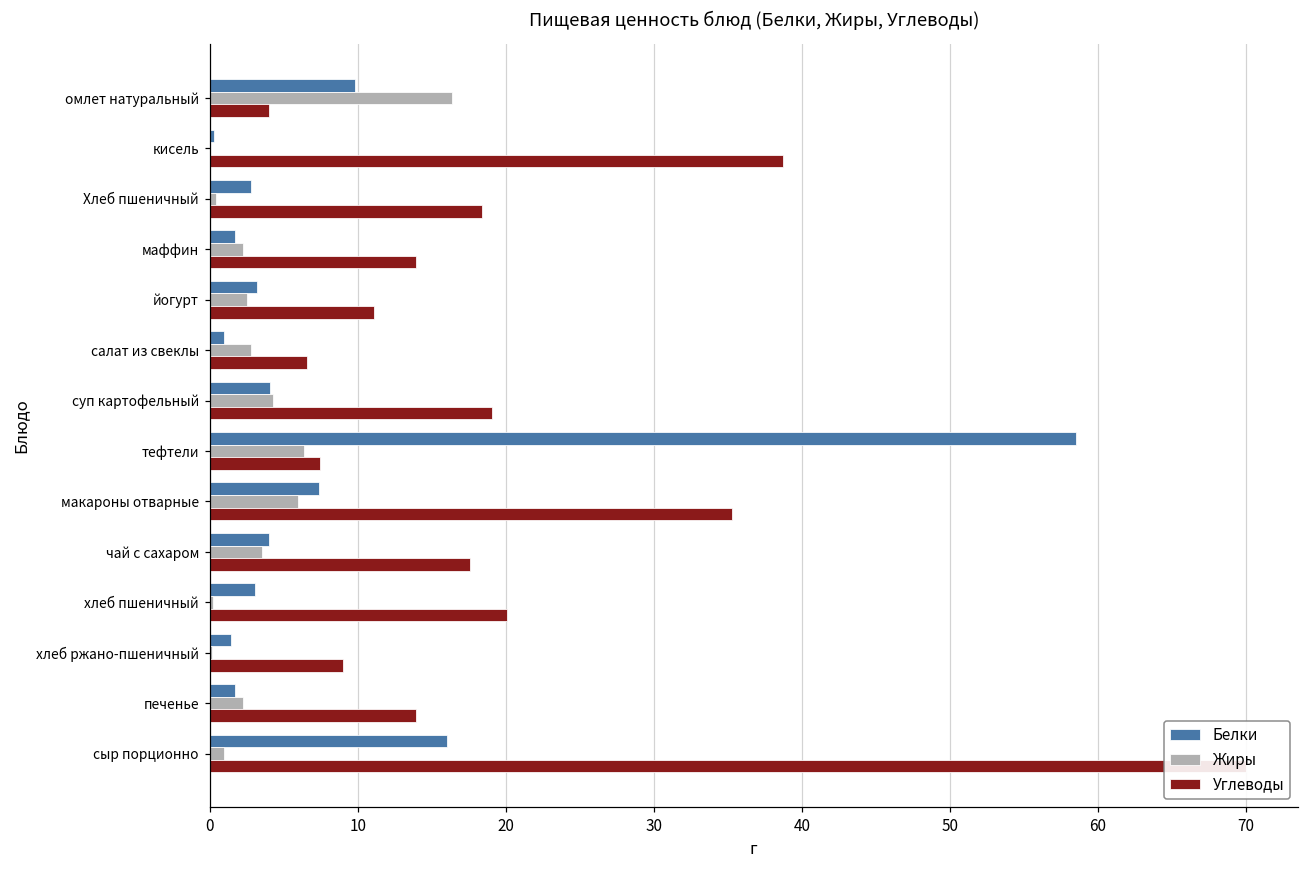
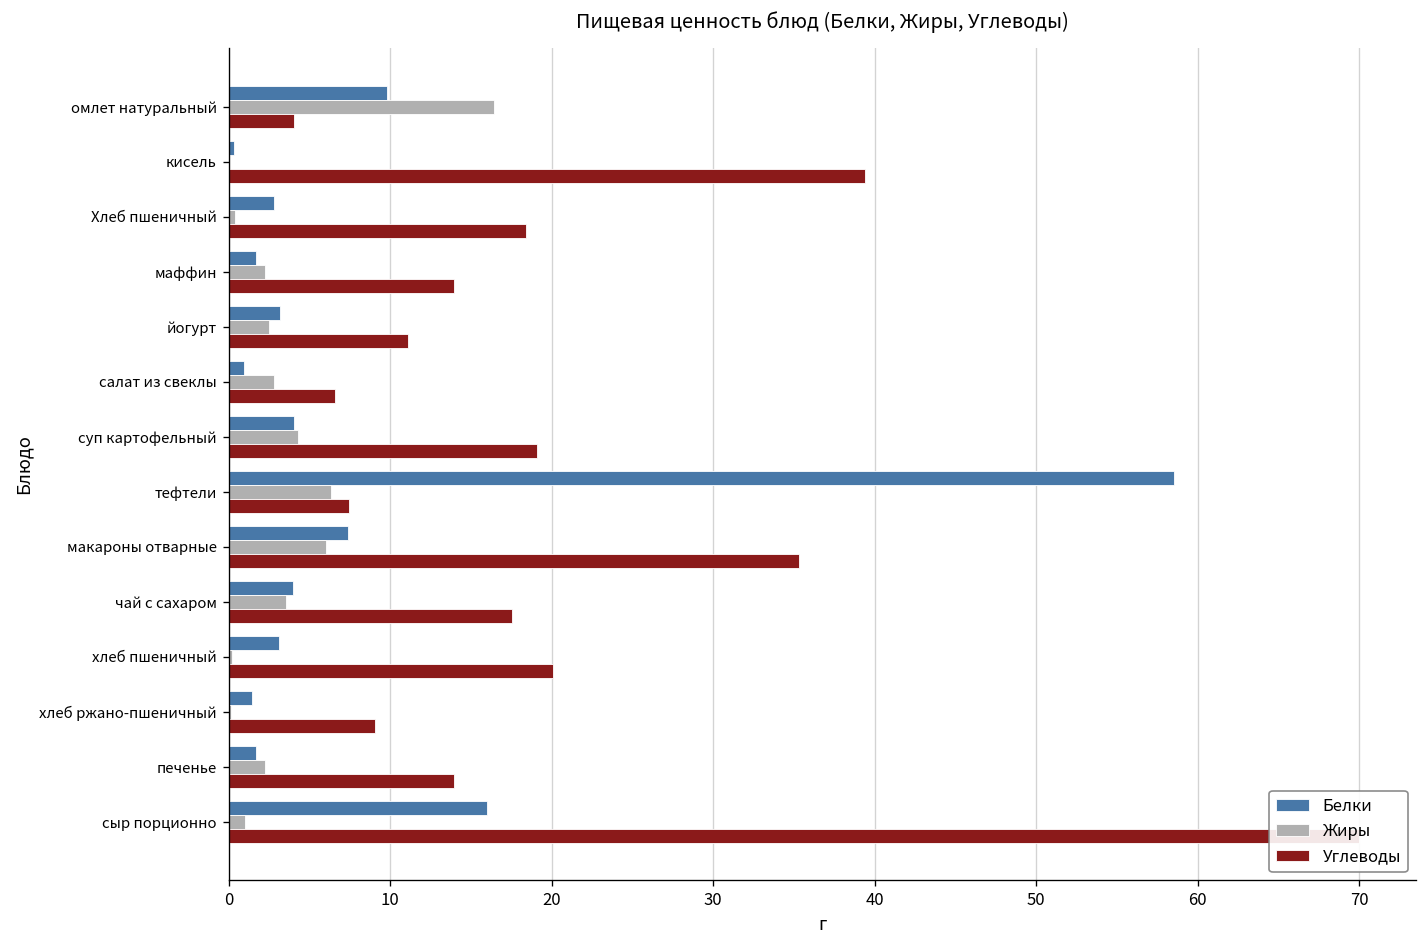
Углеводы, кисель: 38.7 -> 39.4
